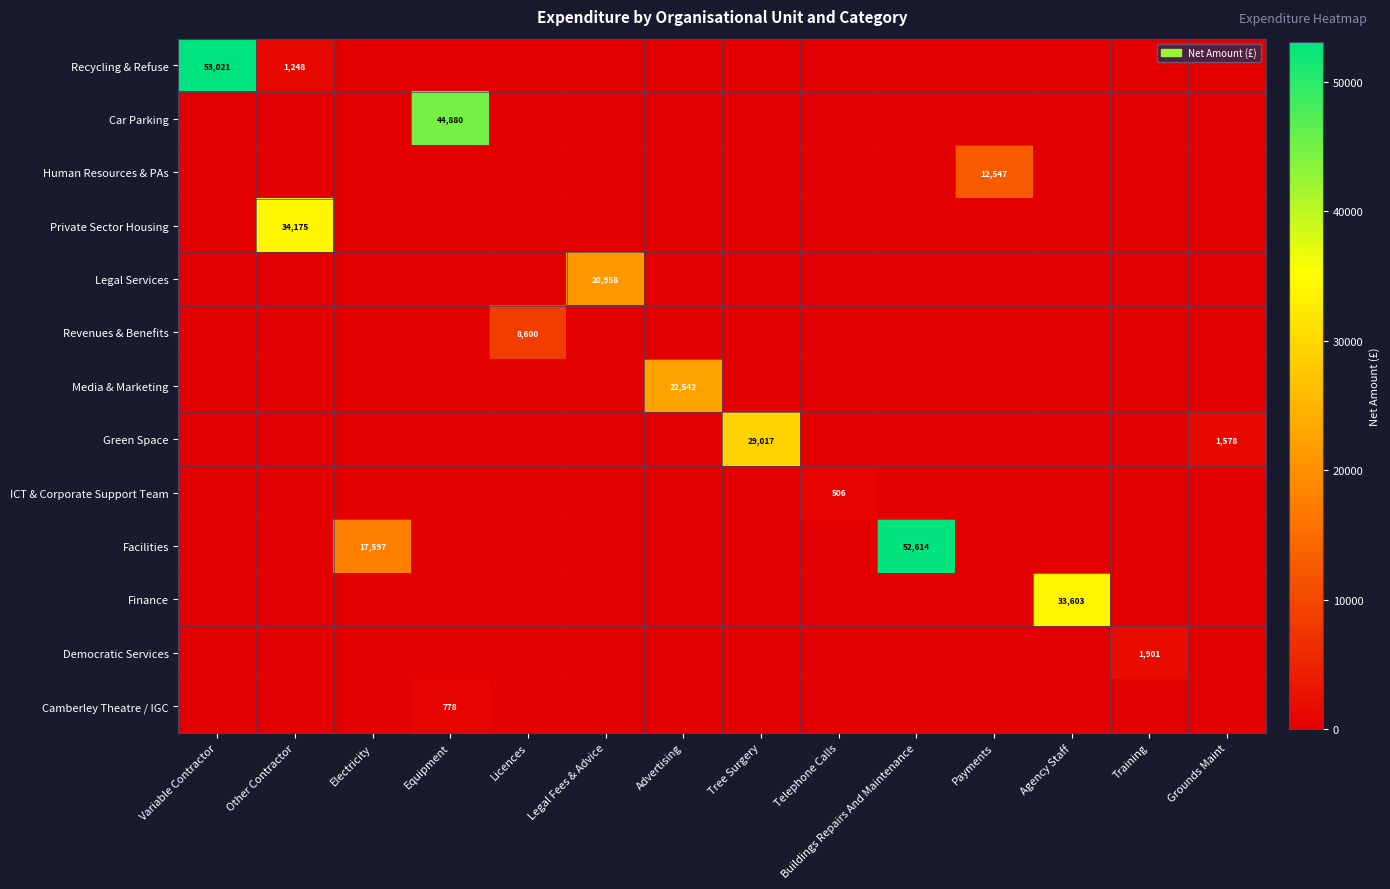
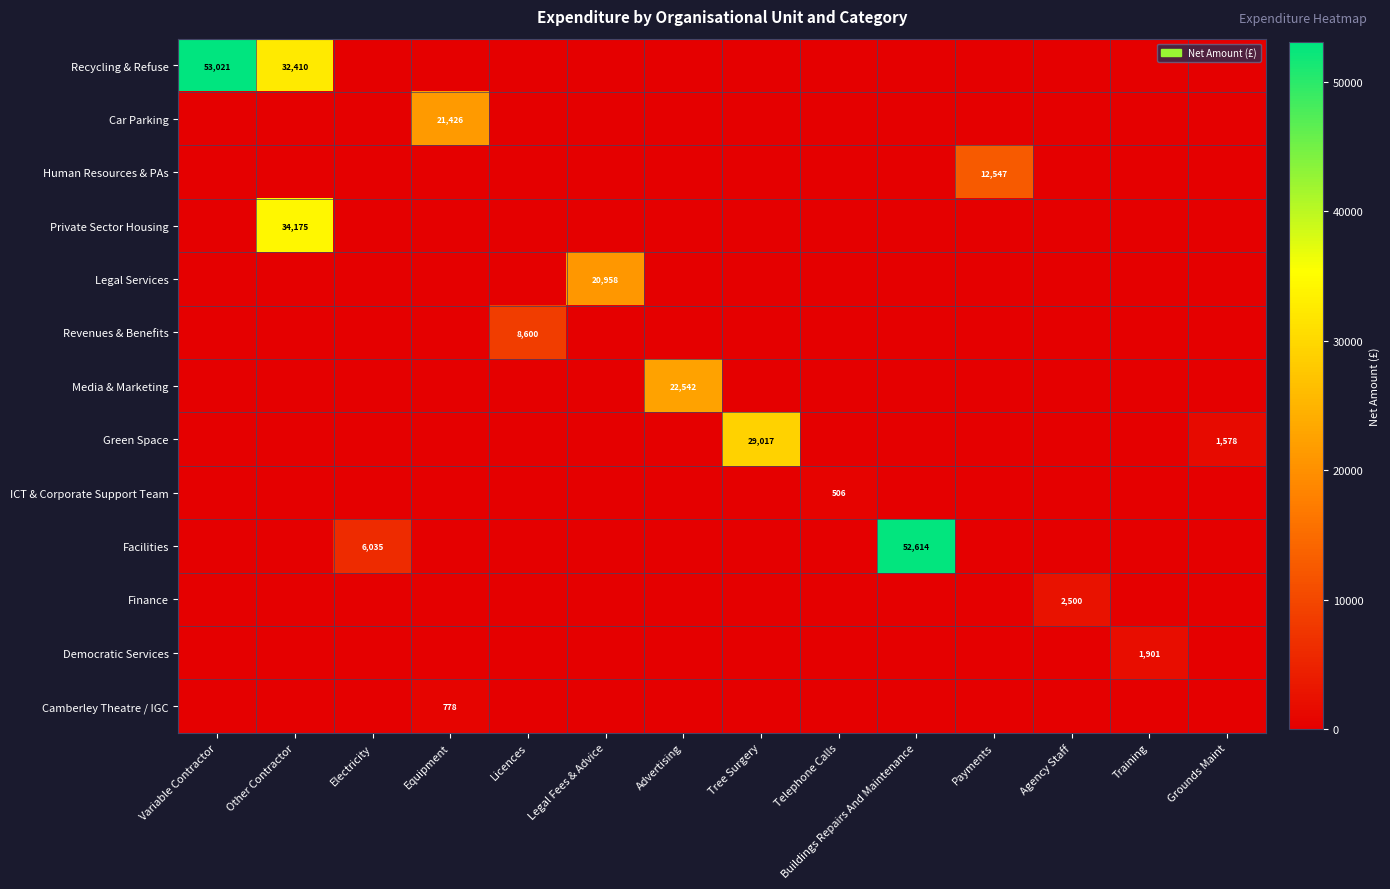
Recycling & Refuse, Other Contractor: 1,248 -> 32,410
Car Parking, Equipment: 44,880 -> 21,426
Facilities, Electricity: 17,597 -> 6,035
Finance, Agency Staff: 33,603 -> 2,500
